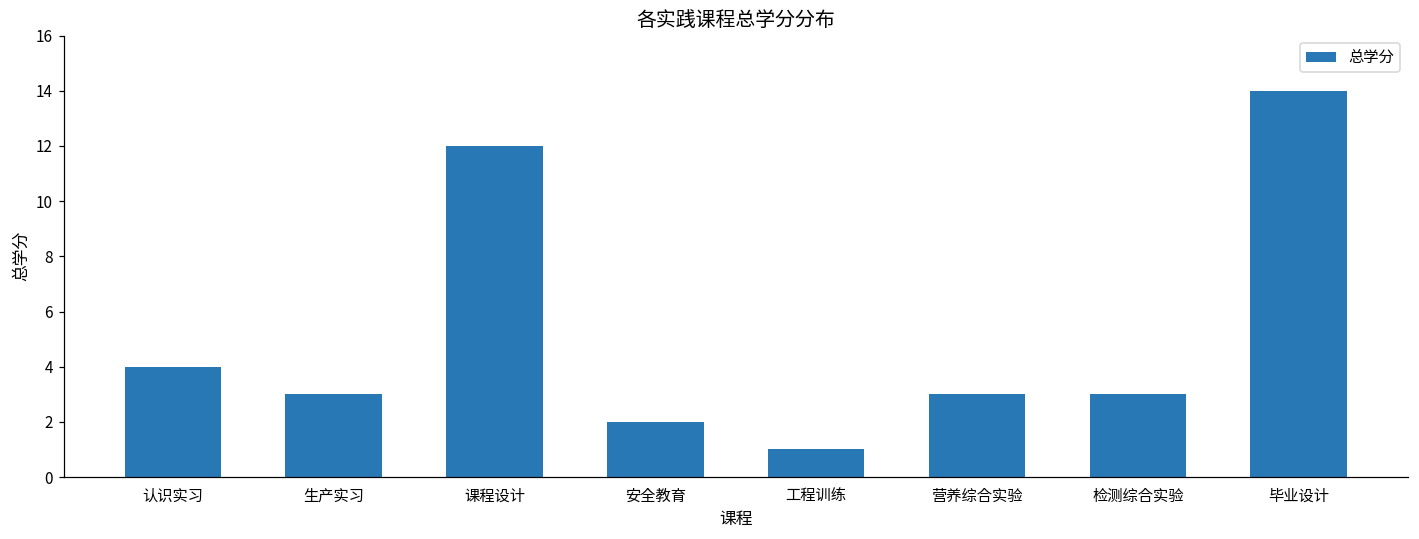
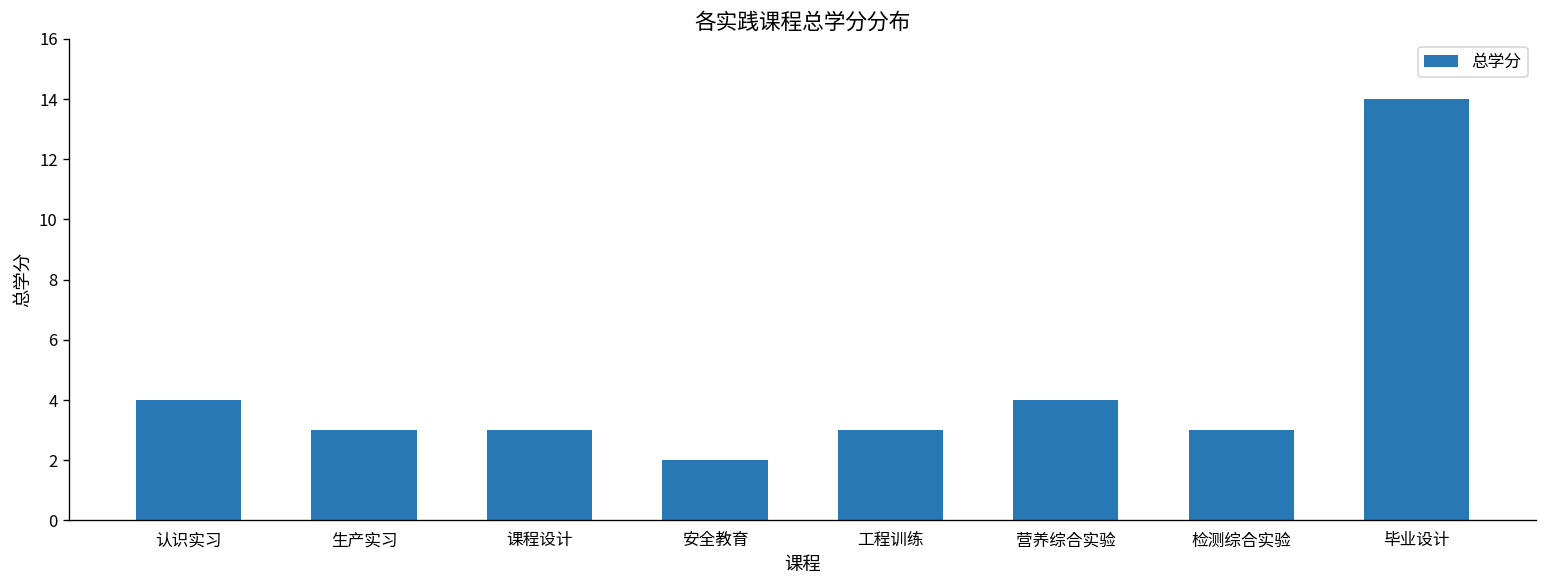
课程设计: 12 -> 3
工程训练: 1 -> 3
营养综合实验: 3 -> 4
